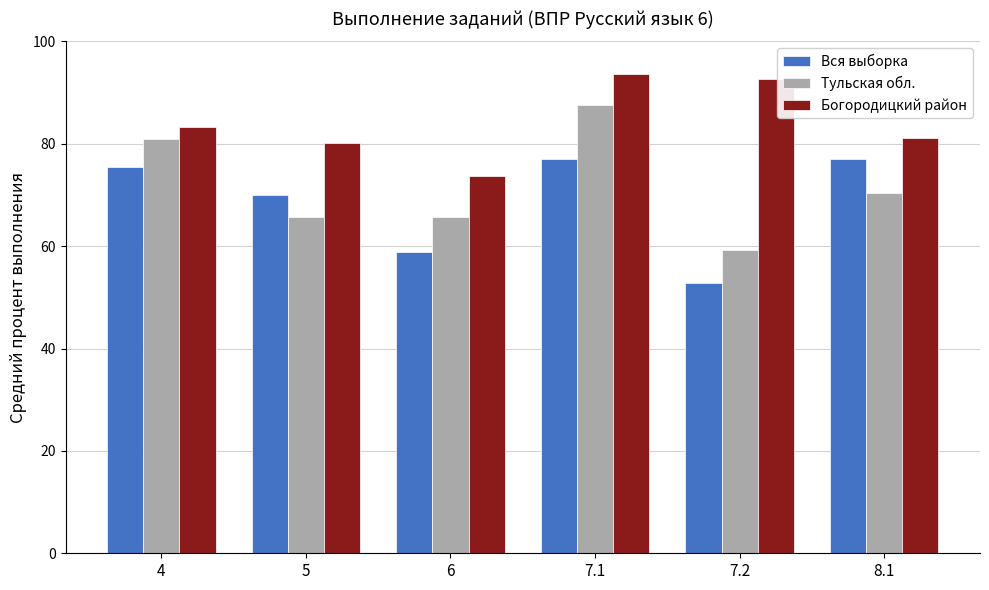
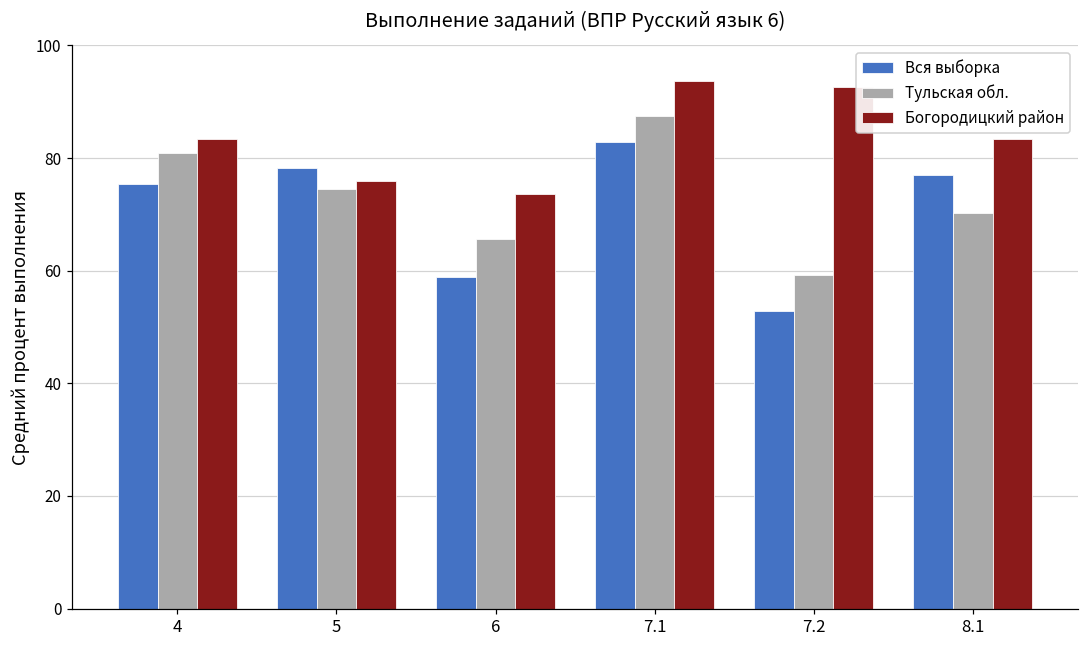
Вся выборка, 5: 70 -> 78
Тульская обл., 5: 66 -> 75
Богородицкий район, 5: 80 -> 76
Вся выборка, 7.1: 77 -> 83
Богородицкий район, 8.1: 81 -> 83
